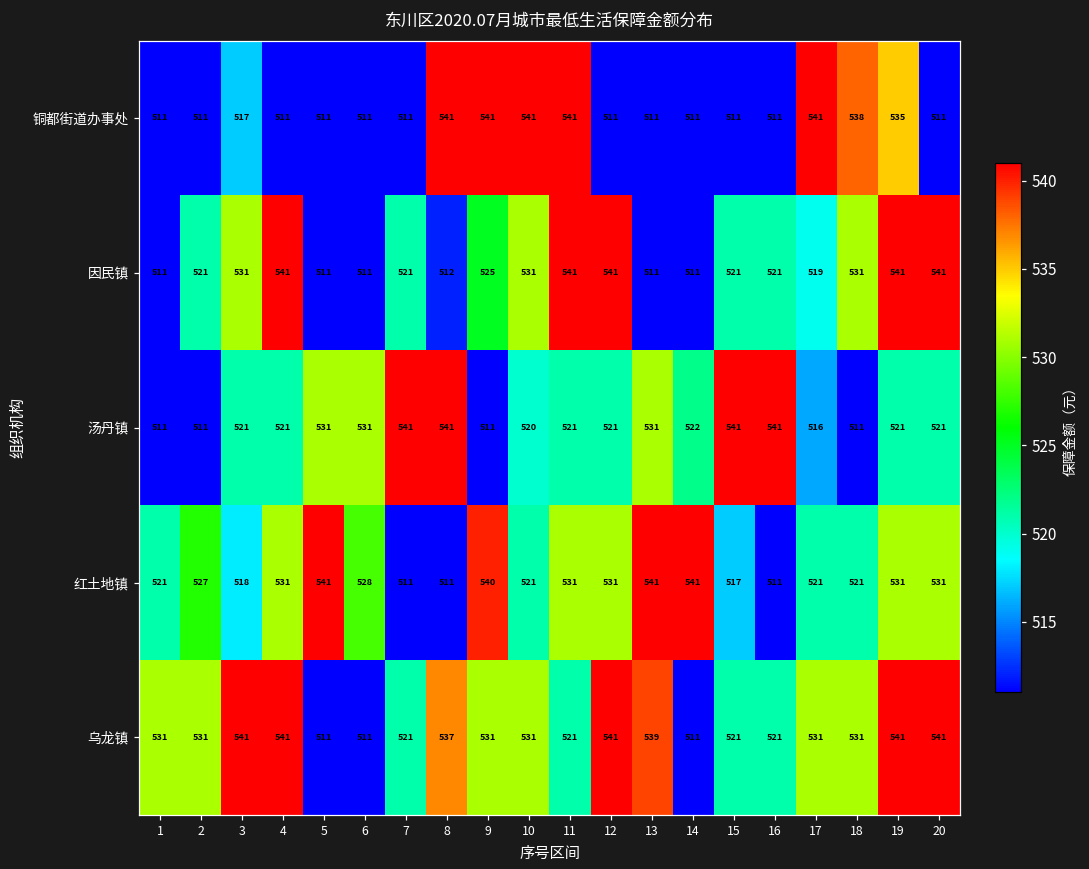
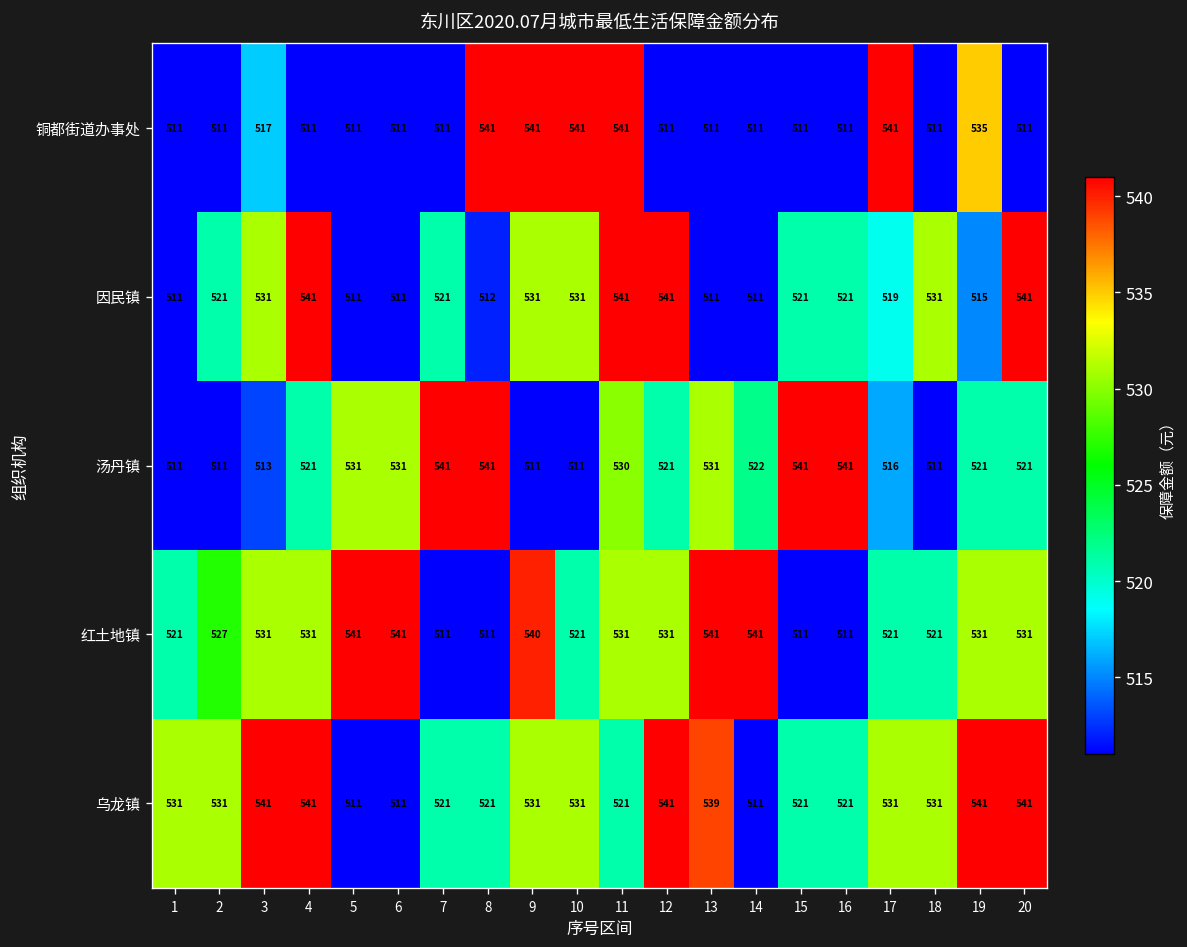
铜都街道办事处, 18: 538 -> 511
因民镇, 9: 525 -> 531
因民镇, 19: 541 -> 515
汤丹镇, 3: 521 -> 513
汤丹镇, 10: 520 -> 511
汤丹镇, 11: 521 -> 530
红土地镇, 3: 518 -> 531
红土地镇, 6: 528 -> 541
红土地镇, 15: 517 -> 511
乌龙镇, 8: 537 -> 521
